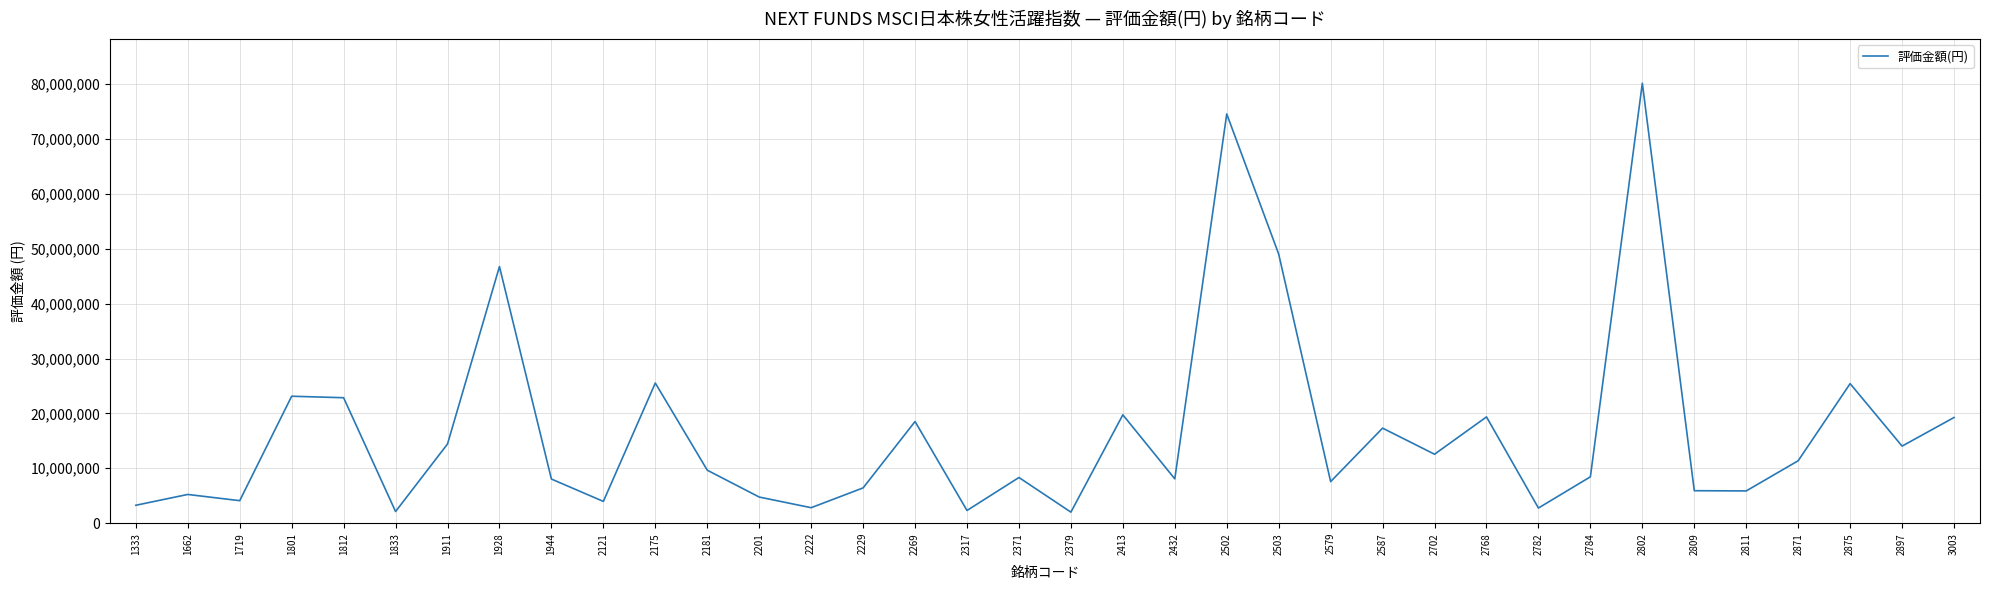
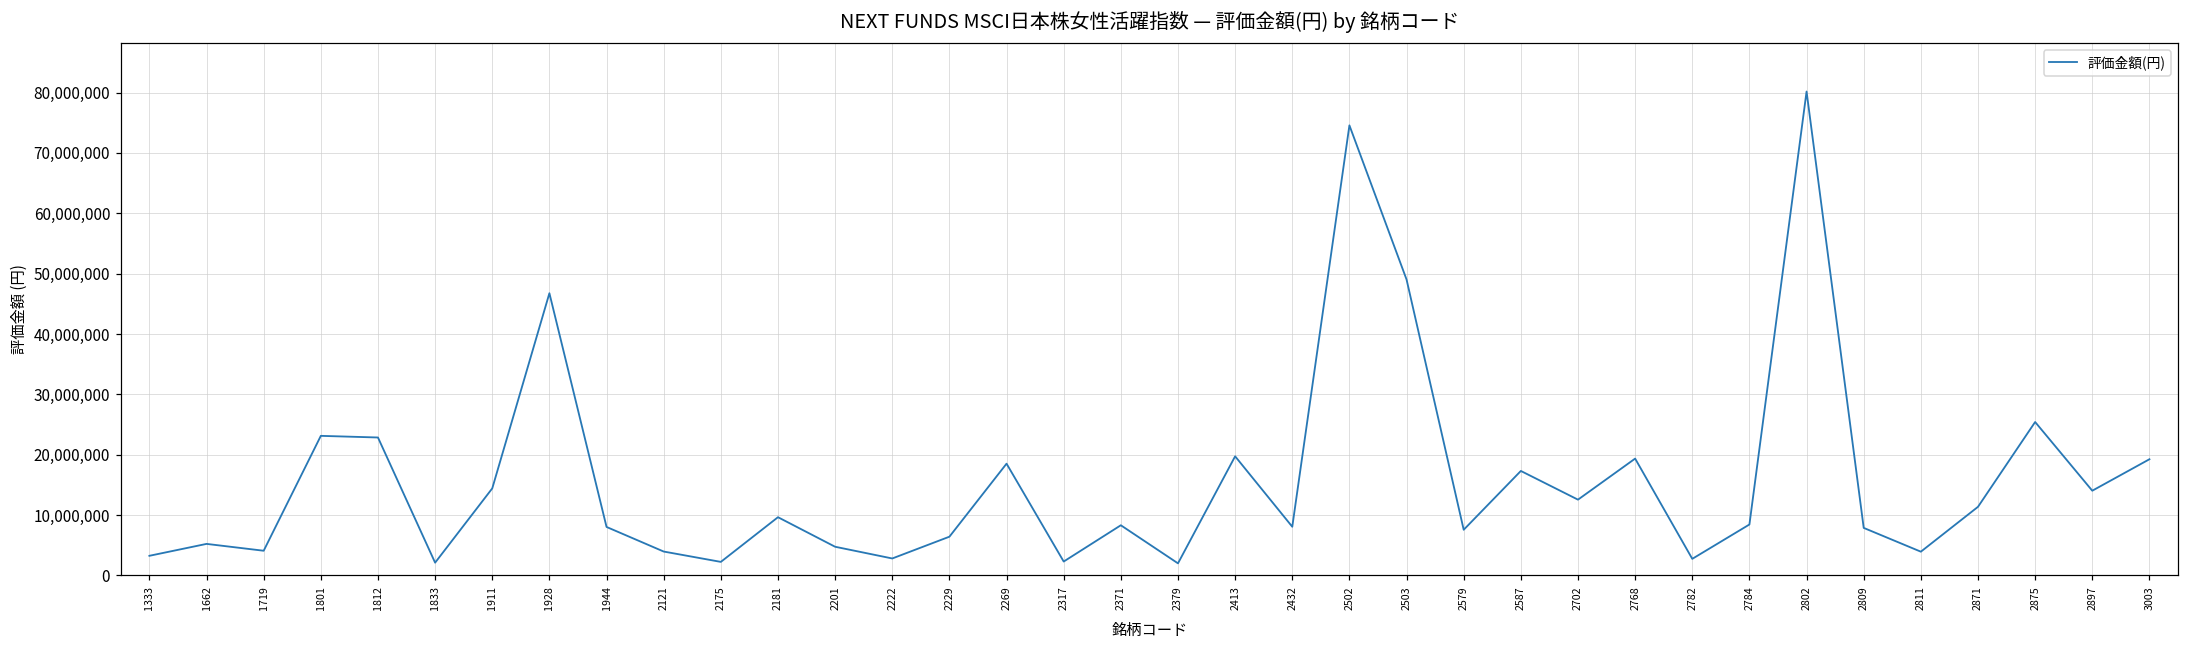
2175: 26,000,000 -> 2,000,000
2809: 6,000,000 -> 8,000,000
2811: 6,000,000 -> 4,000,000
